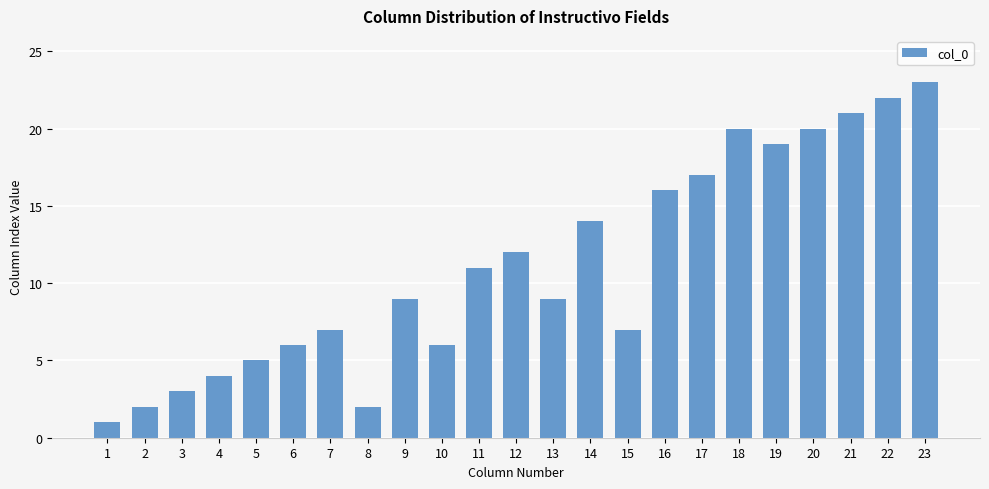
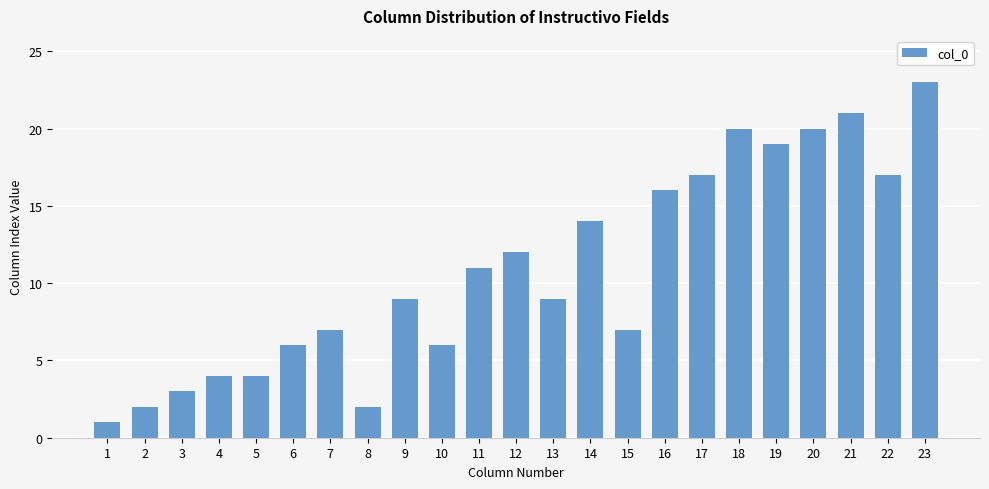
5: 5 -> 4
22: 22 -> 17
